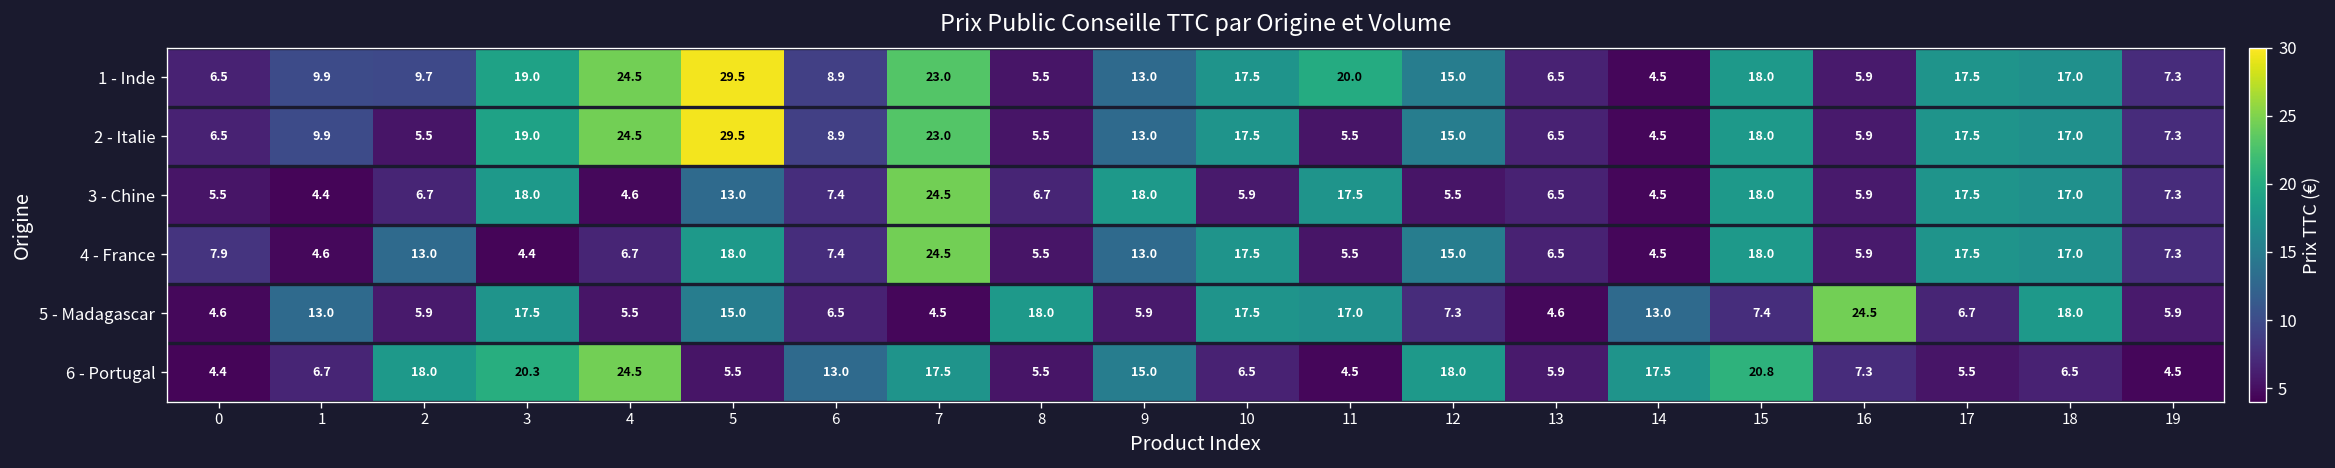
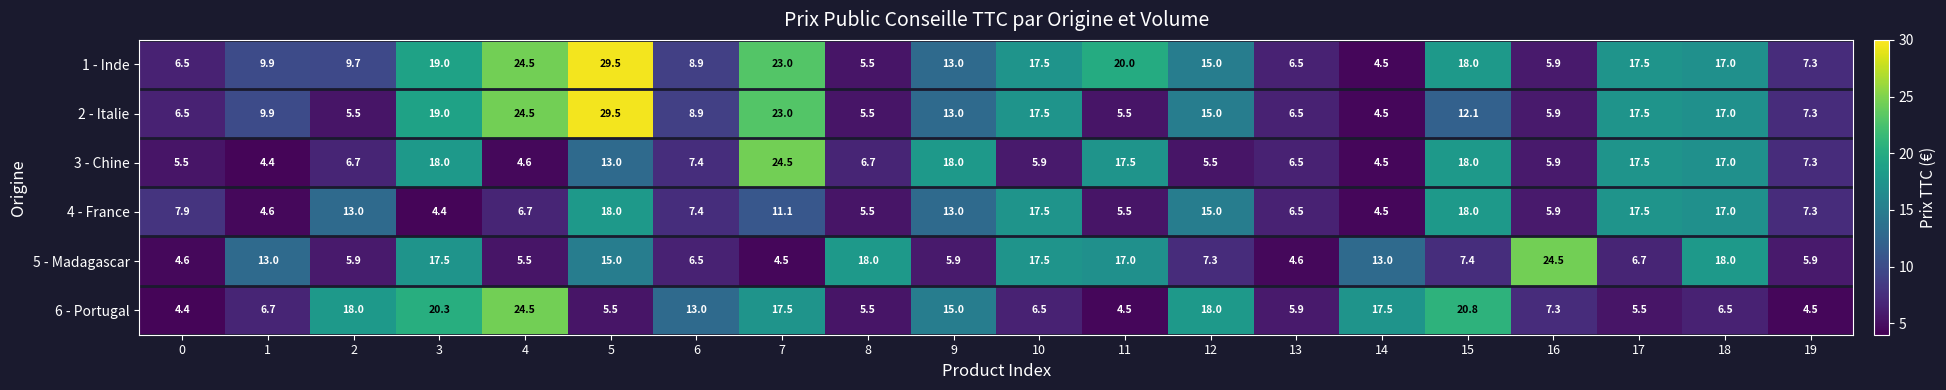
2 - Italie, 15: 18.0 -> 12.1
4 - France, 7: 24.5 -> 11.1
